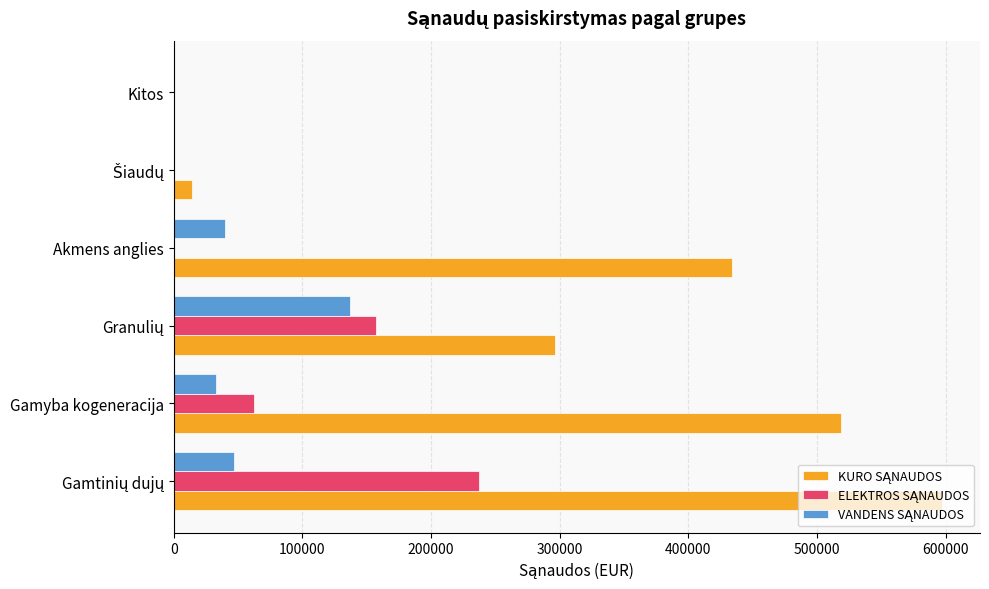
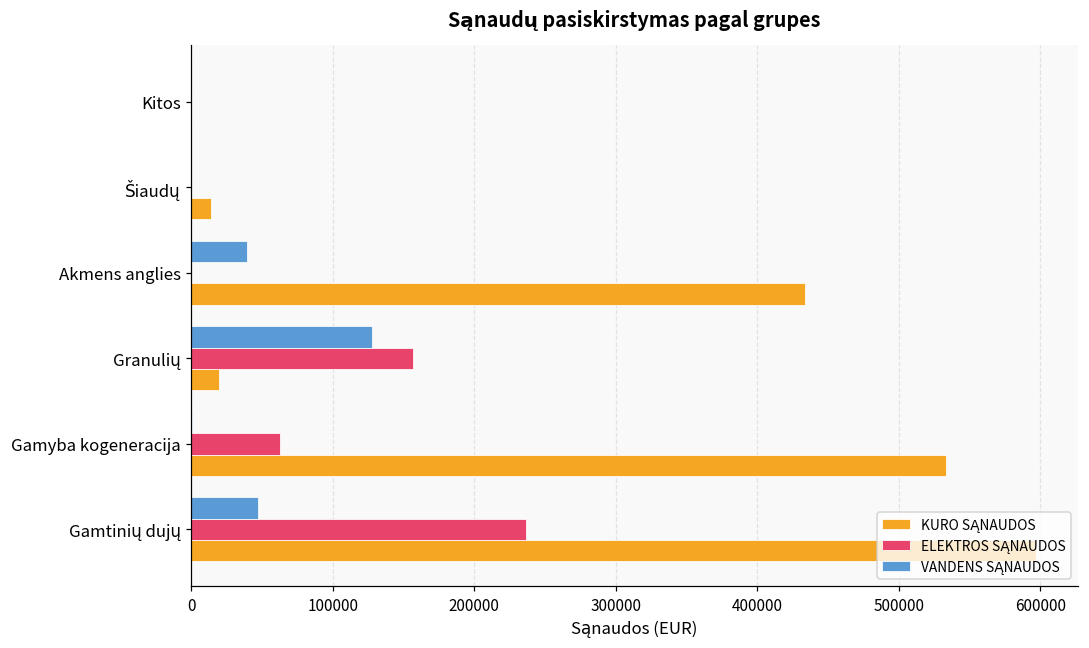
VANDENS SĄNAUDOS, Granulių: 137000 -> 128000
KURO SĄNAUDOS, Granulių: 296000 -> 20000
VANDENS SĄNAUDOS, Gamyba kogeneracija: 33000 -> 0
KURO SĄNAUDOS, Gamyba kogeneracija: 519000 -> 534000
